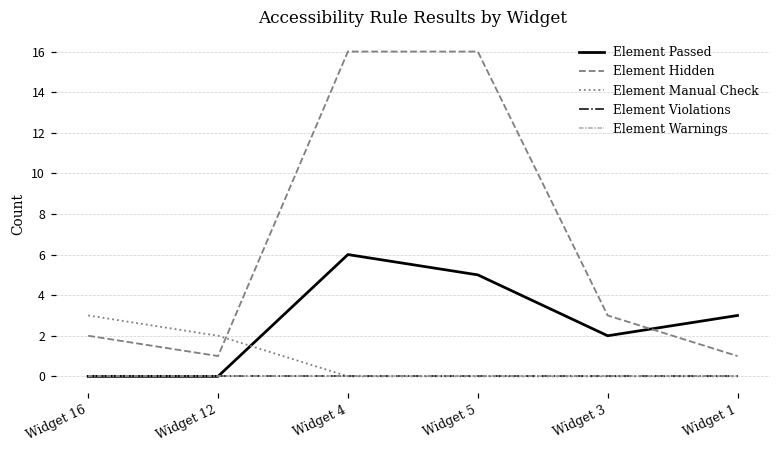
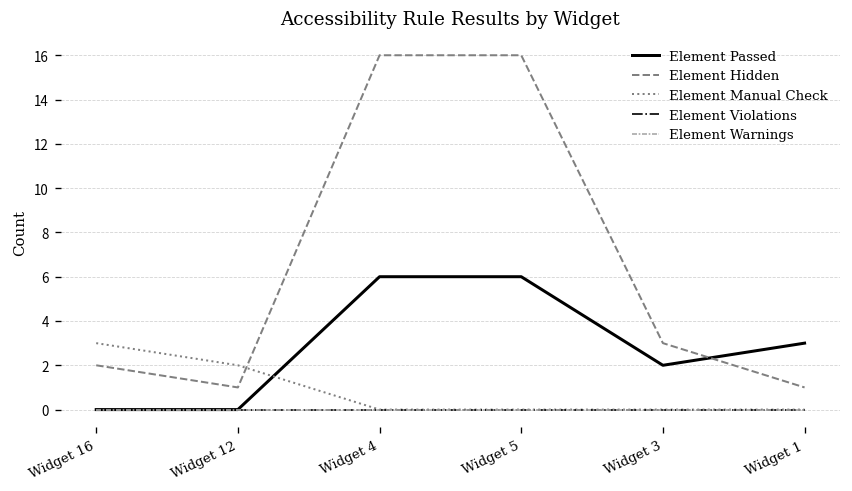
Element Passed, Widget 5: 5 -> 6
